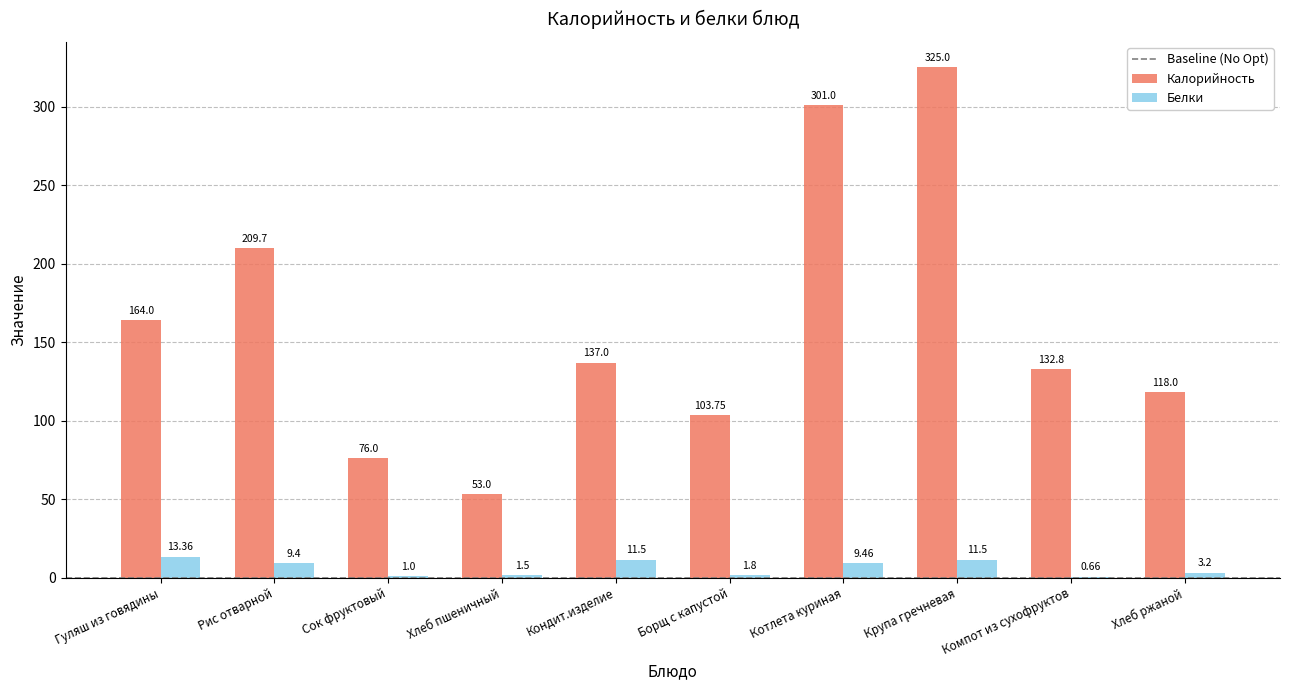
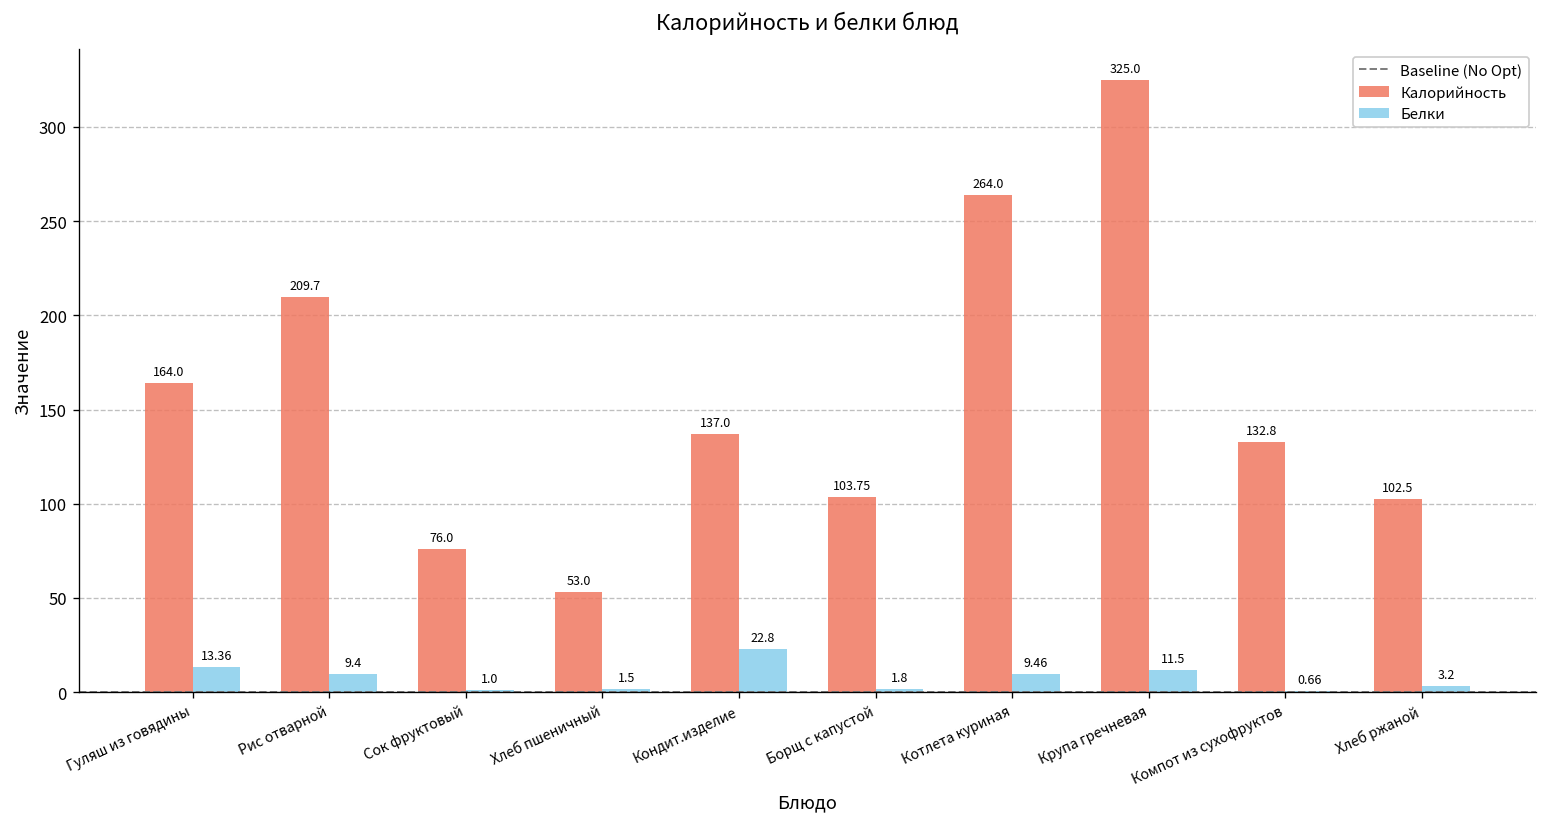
Белки, Кондит.изделие: 11.5 -> 22.8
Калорийность, Котлета куриная: 301.0 -> 264.0
Калорийность, Хлеб ржаной: 118.0 -> 102.5
